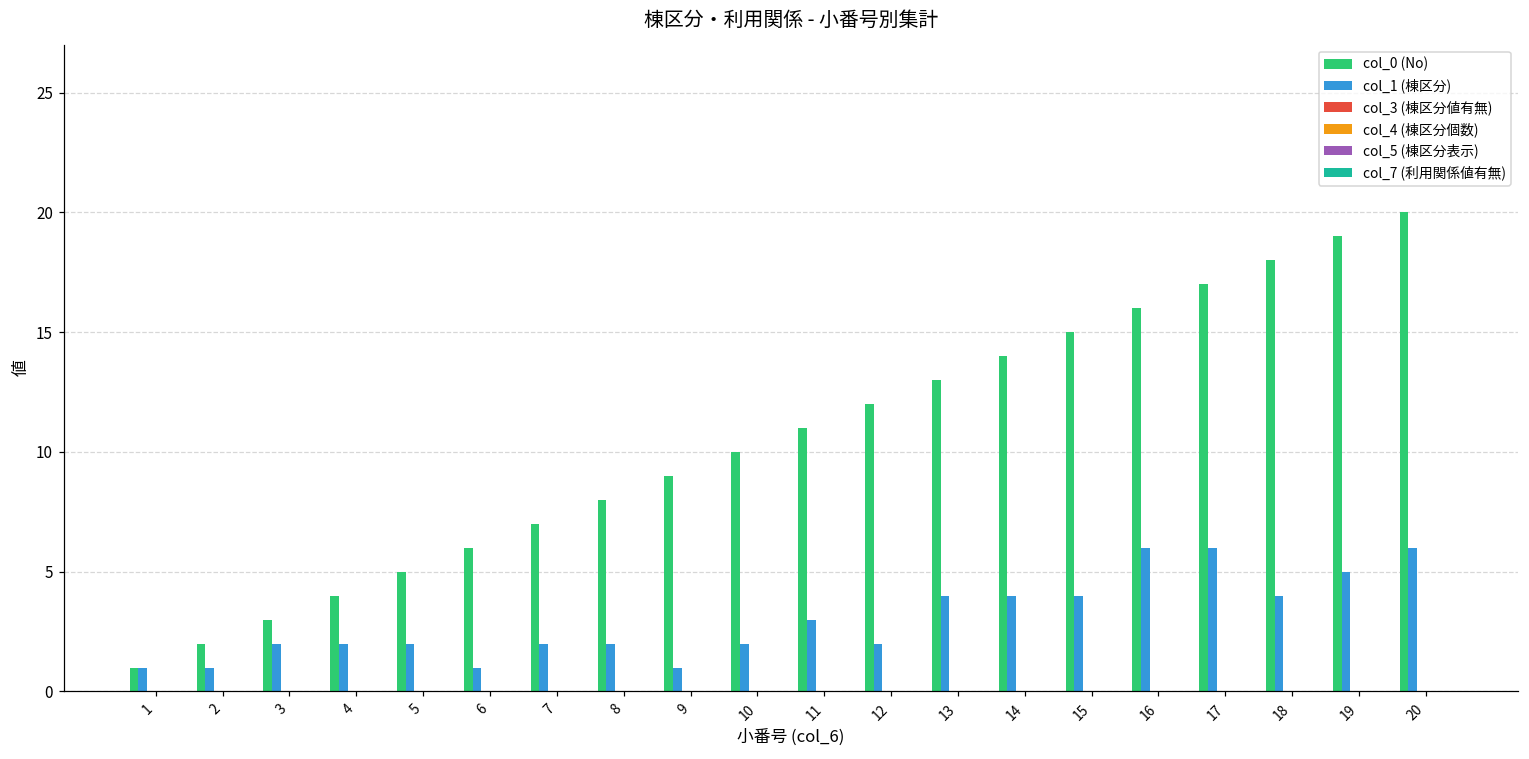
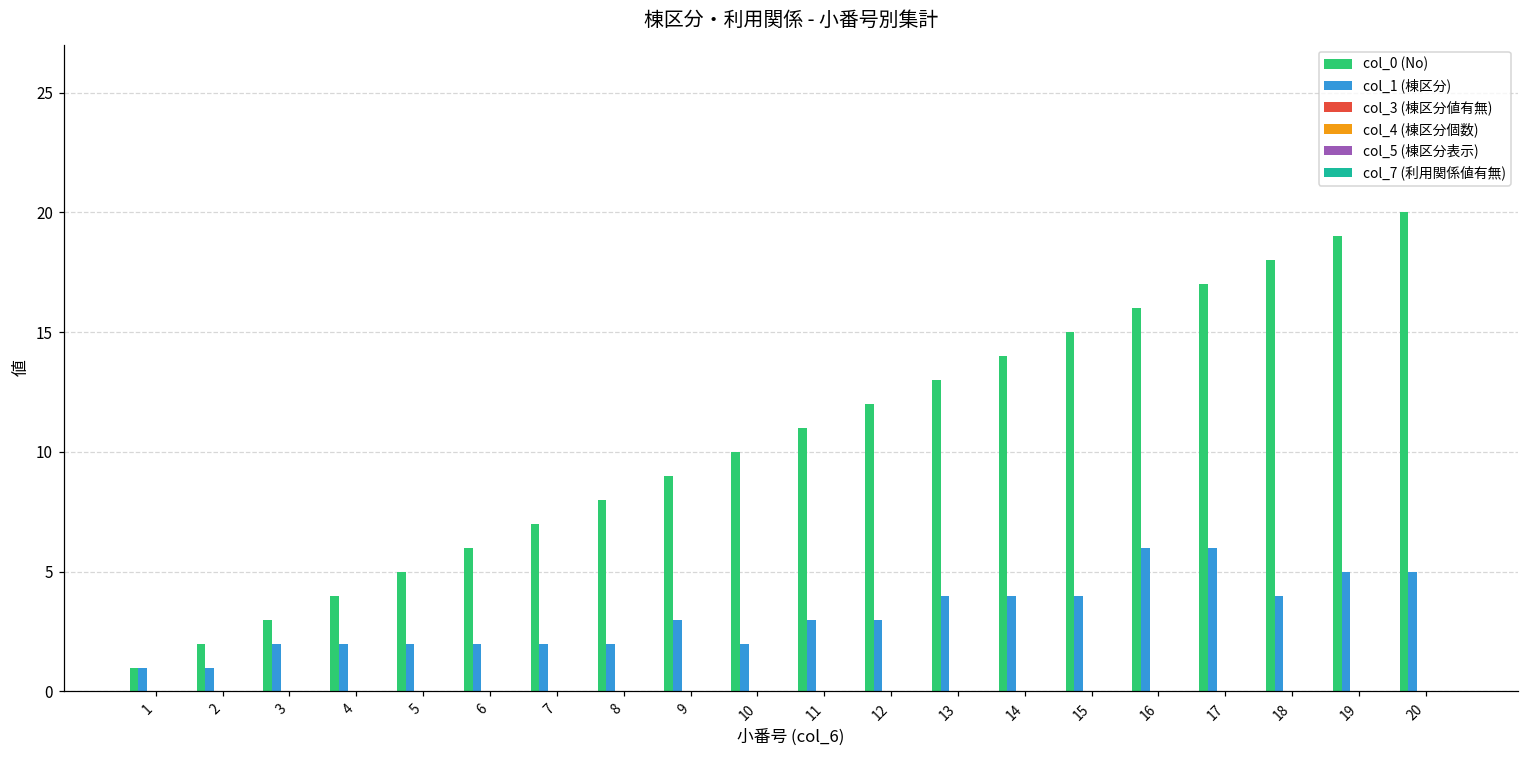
col_1 (棟区分), 6: 1 -> 2
col_1 (棟区分), 9: 1 -> 3
col_1 (棟区分), 12: 2 -> 3
col_1 (棟区分), 20: 6 -> 5
